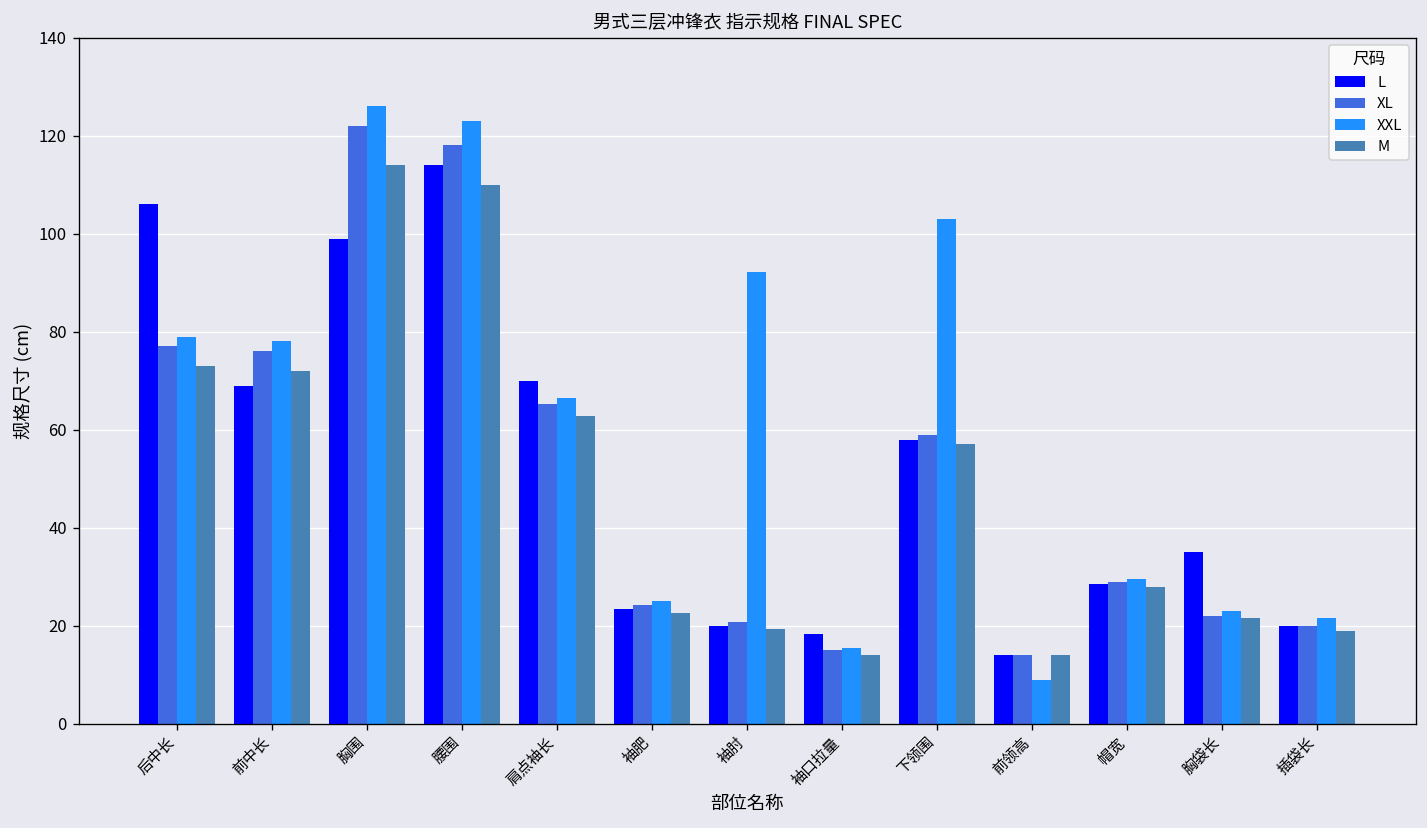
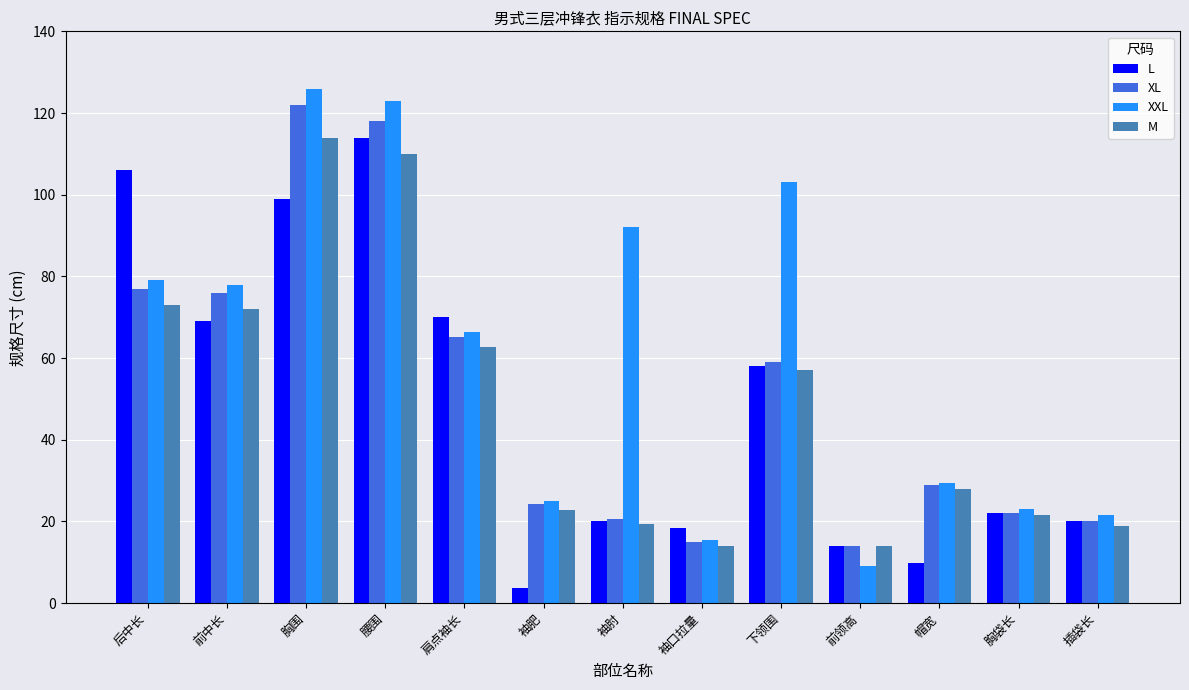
L, 袖肥: 24 -> 4
L, 帽宽: 29 -> 10
L, 胸袋长: 35 -> 22
